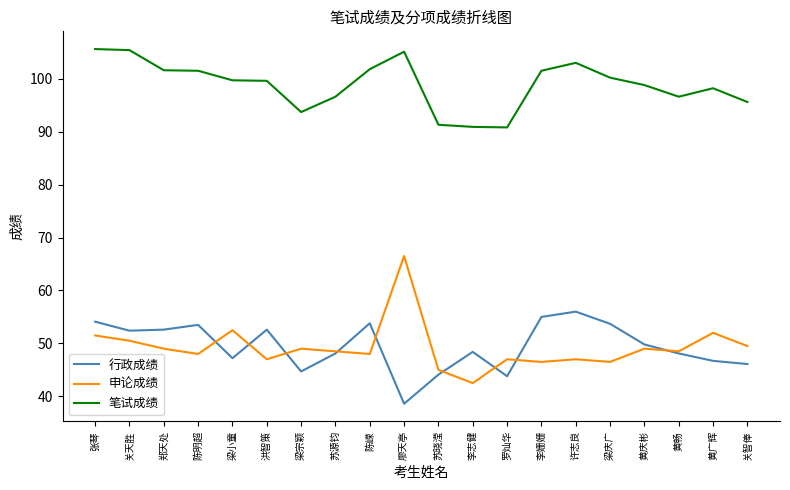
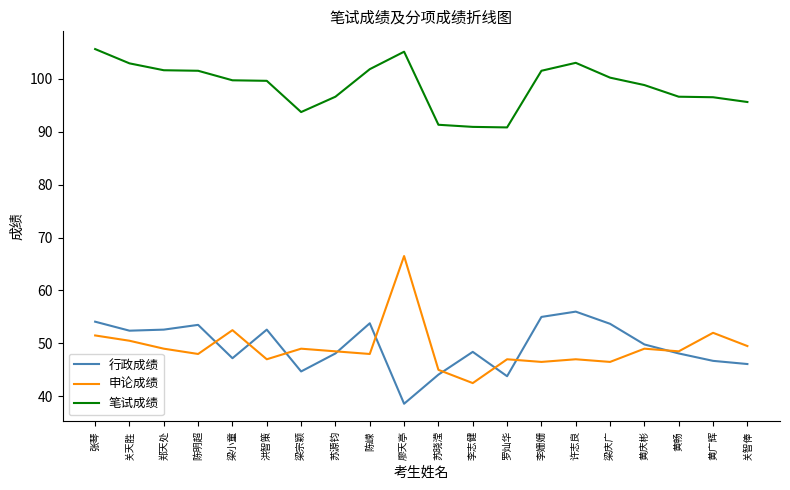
笔试成绩, 关天胜: 105 -> 103
笔试成绩, 黄广辉: 98 -> 97
